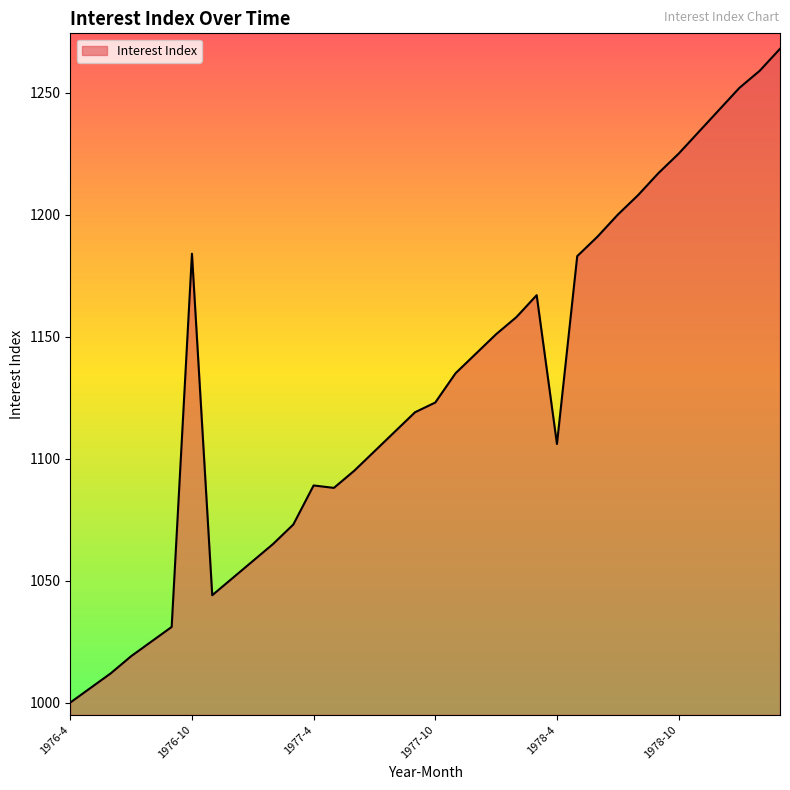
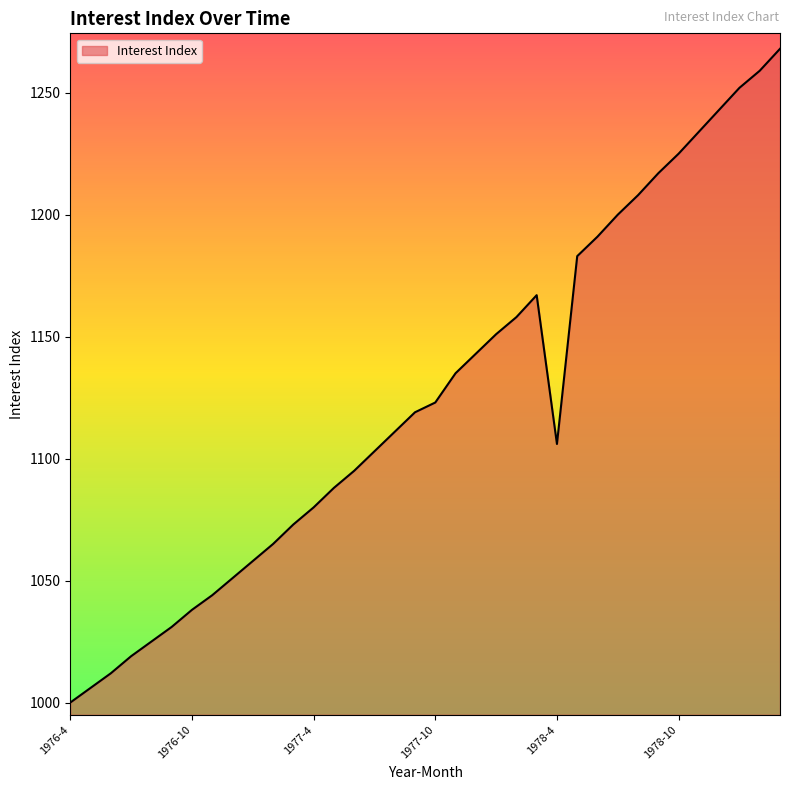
1976-10: 1184 -> 1038
1977-4: 1089 -> 1080
